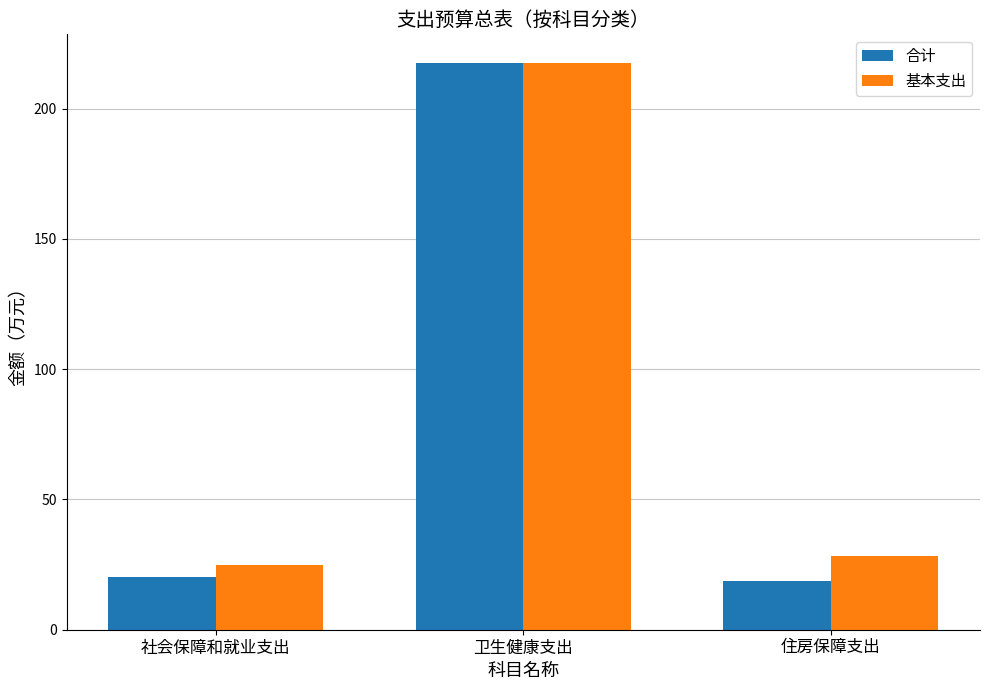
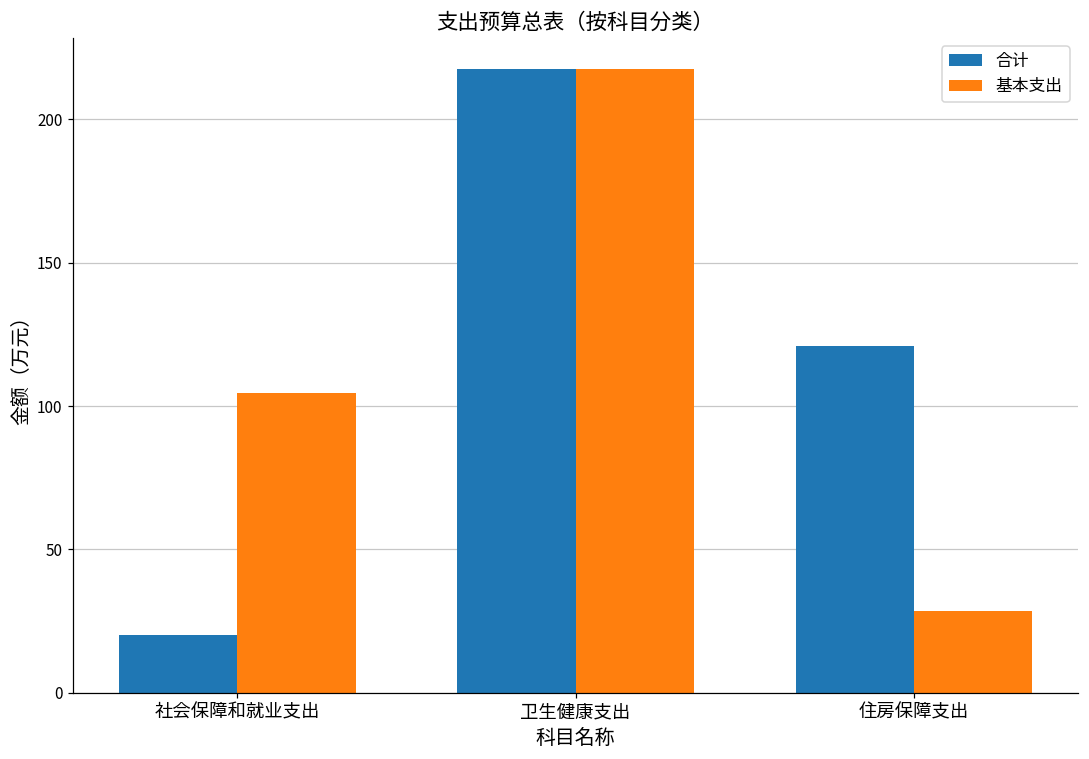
基本支出, 社会保障和就业支出: 25 -> 105
合计, 住房保障支出: 19 -> 121
